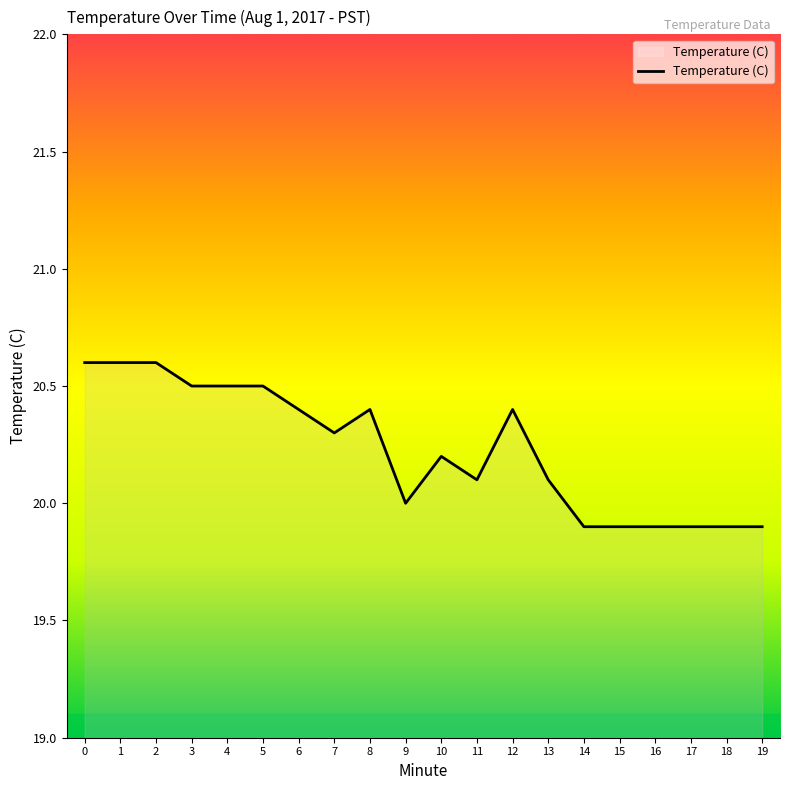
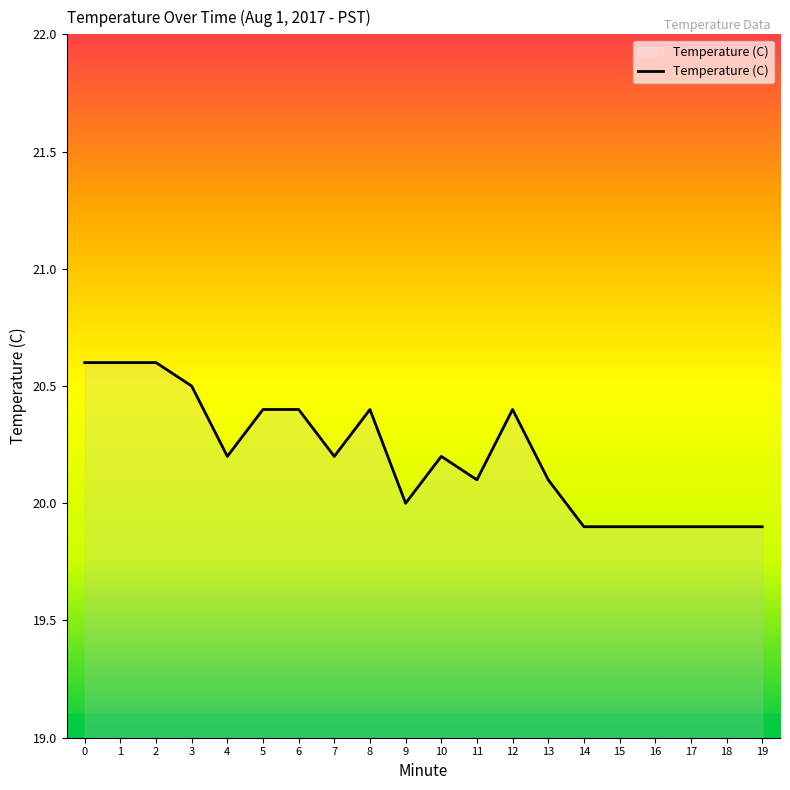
4: 20.5 -> 20.2
5: 20.5 -> 20.4
7: 20.3 -> 20.2
